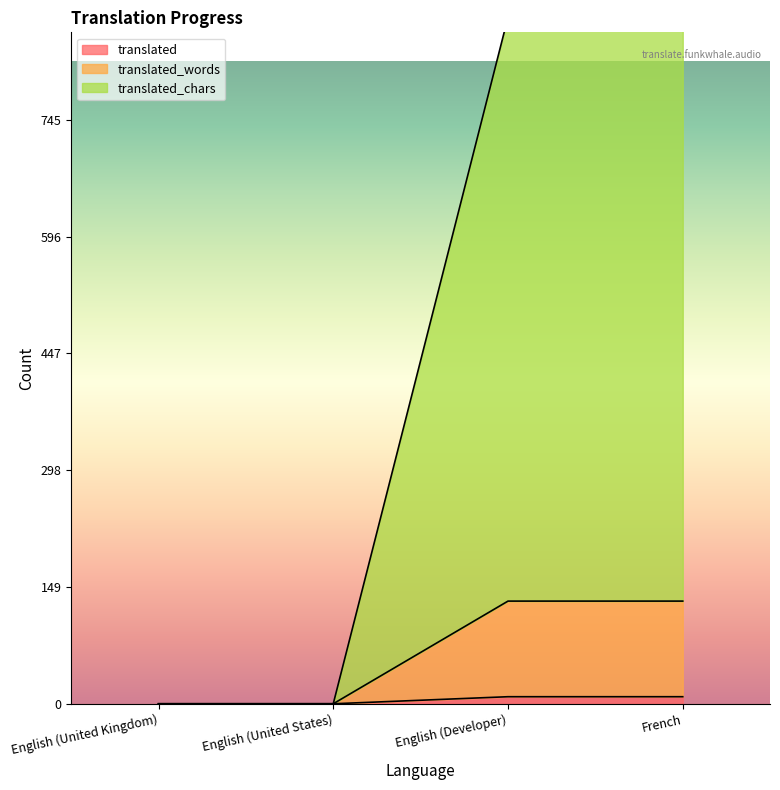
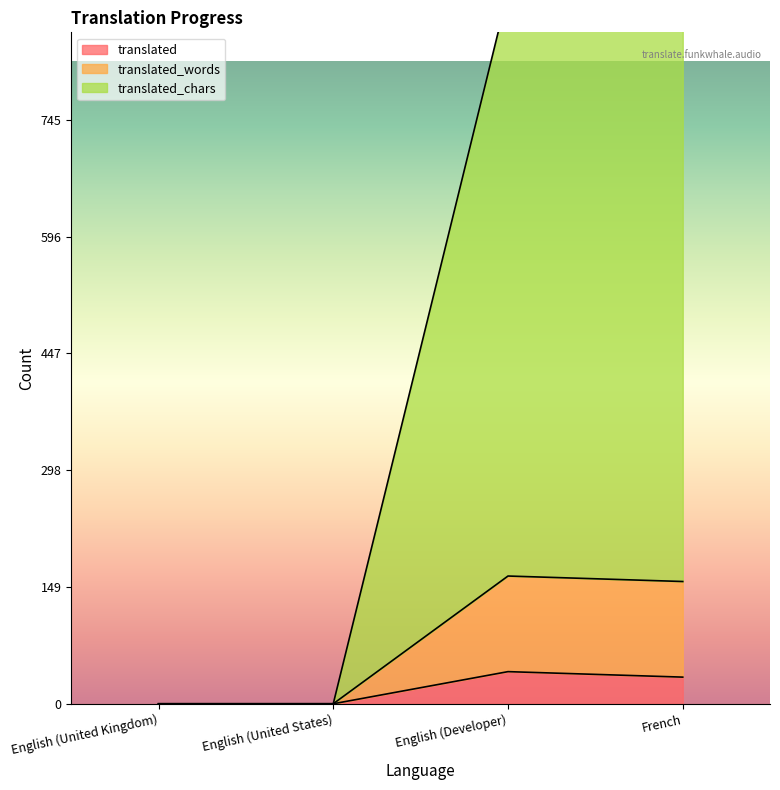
translated, English (Developer): 10 -> 40
translated, French: 10 -> 30
